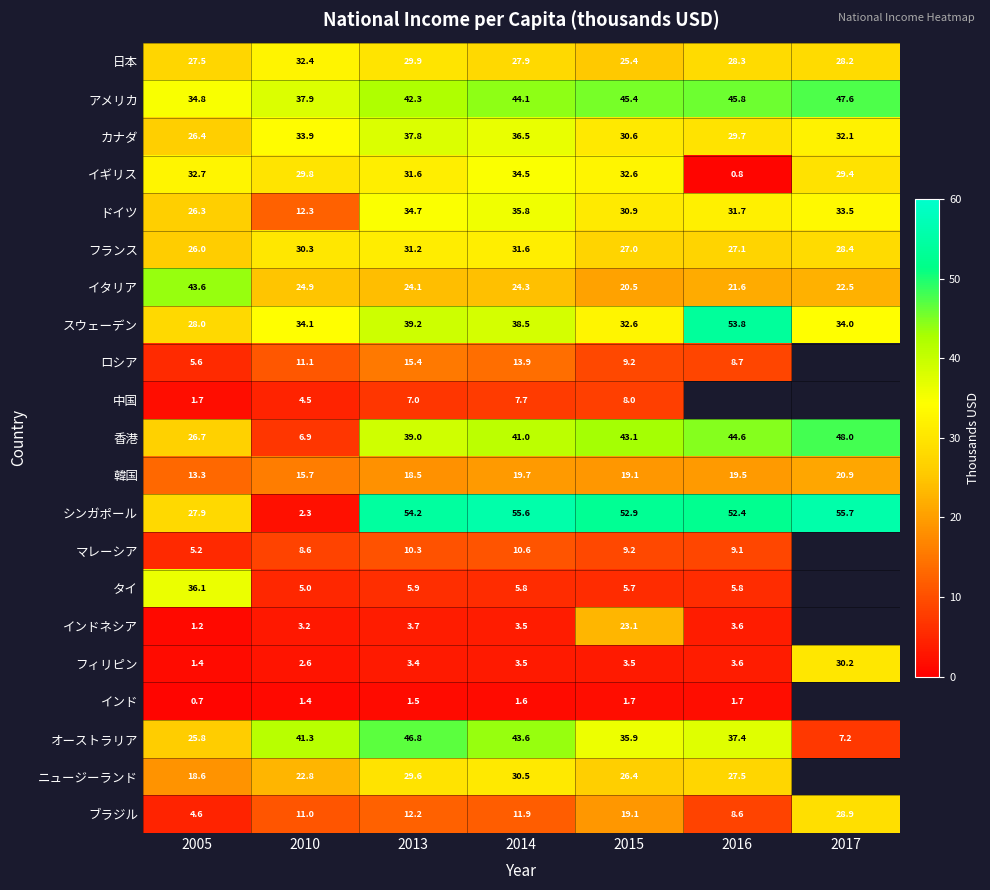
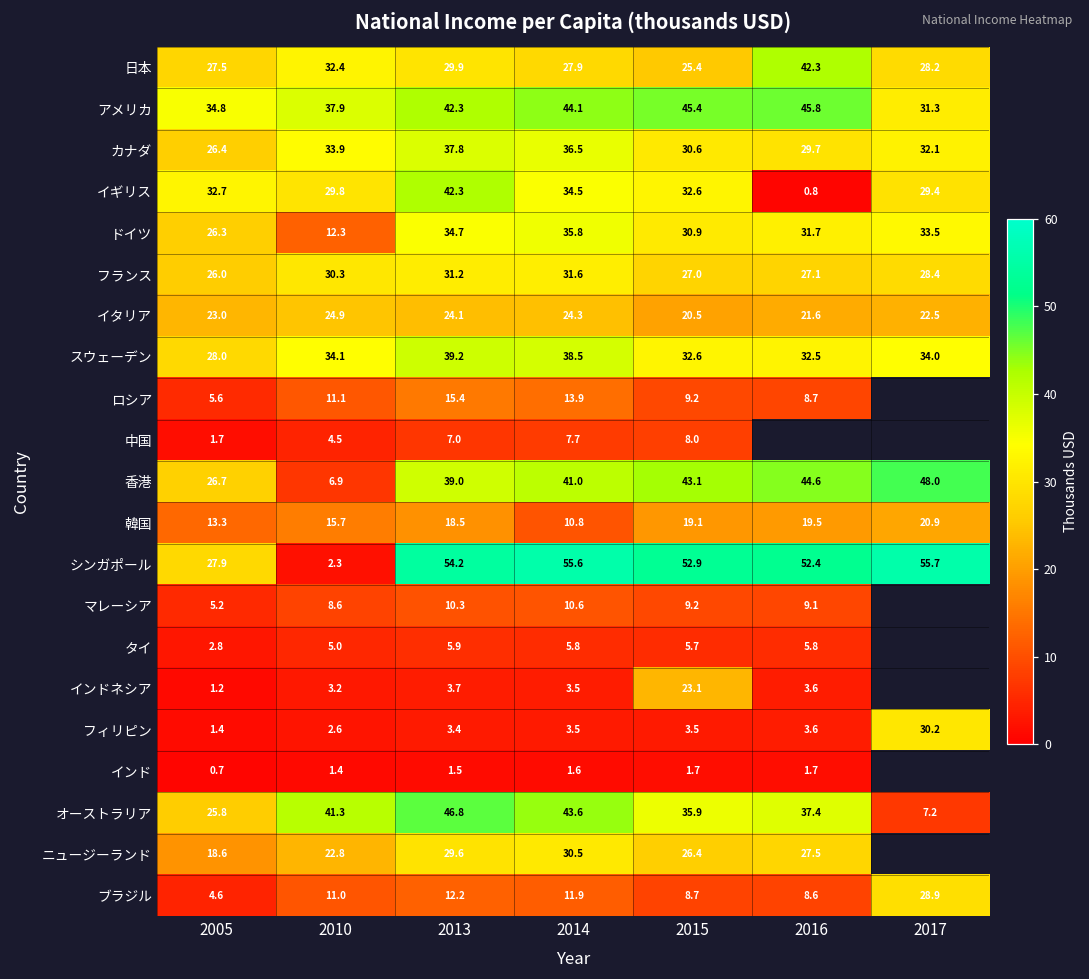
日本, 2016: 28.3 -> 42.3
アメリカ, 2017: 47.6 -> 31.3
イギリス, 2013: 31.6 -> 42.3
イタリア, 2005: 43.6 -> 23.0
スウェーデン, 2016: 53.8 -> 32.5
韓国, 2014: 19.7 -> 10.8
タイ, 2005: 36.1 -> 2.8
ブラジル, 2015: 19.1 -> 8.7
